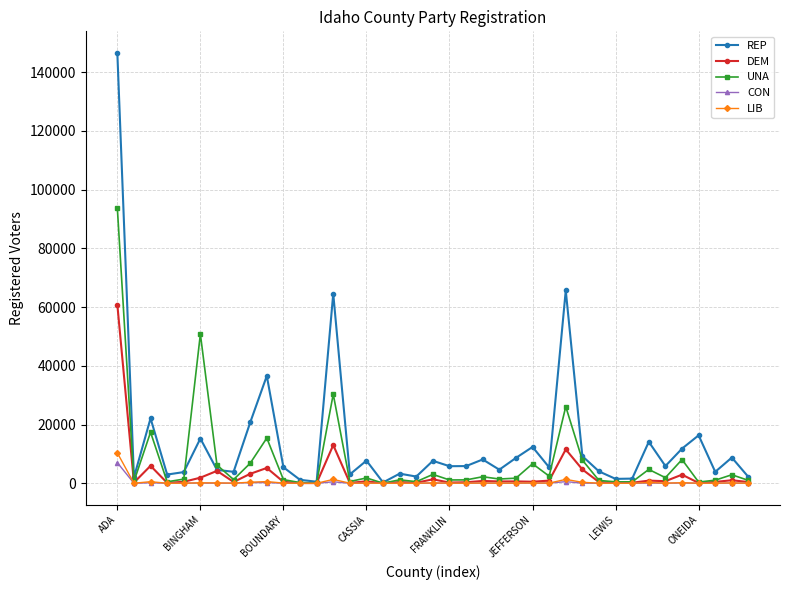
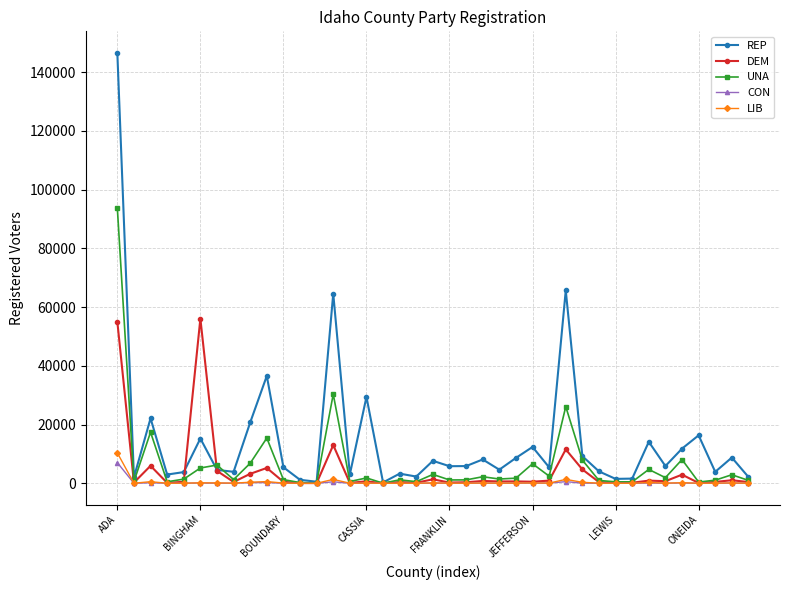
DEM, ADA: 61000 -> 55000
DEM, BINGHAM: 2000 -> 56000
UNA, BINGHAM: 51000 -> 5000
REP, CASSIA: 8000 -> 29000
